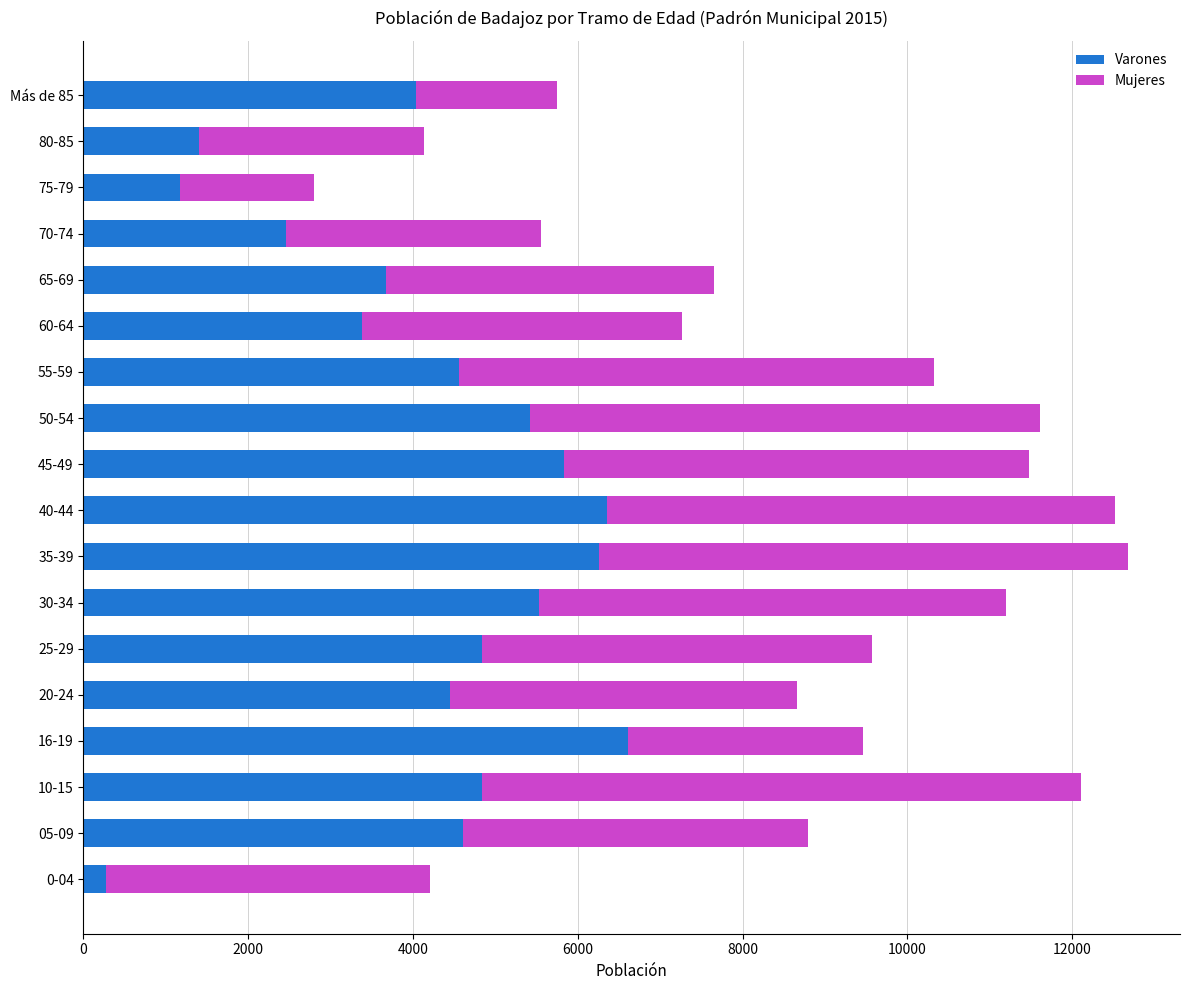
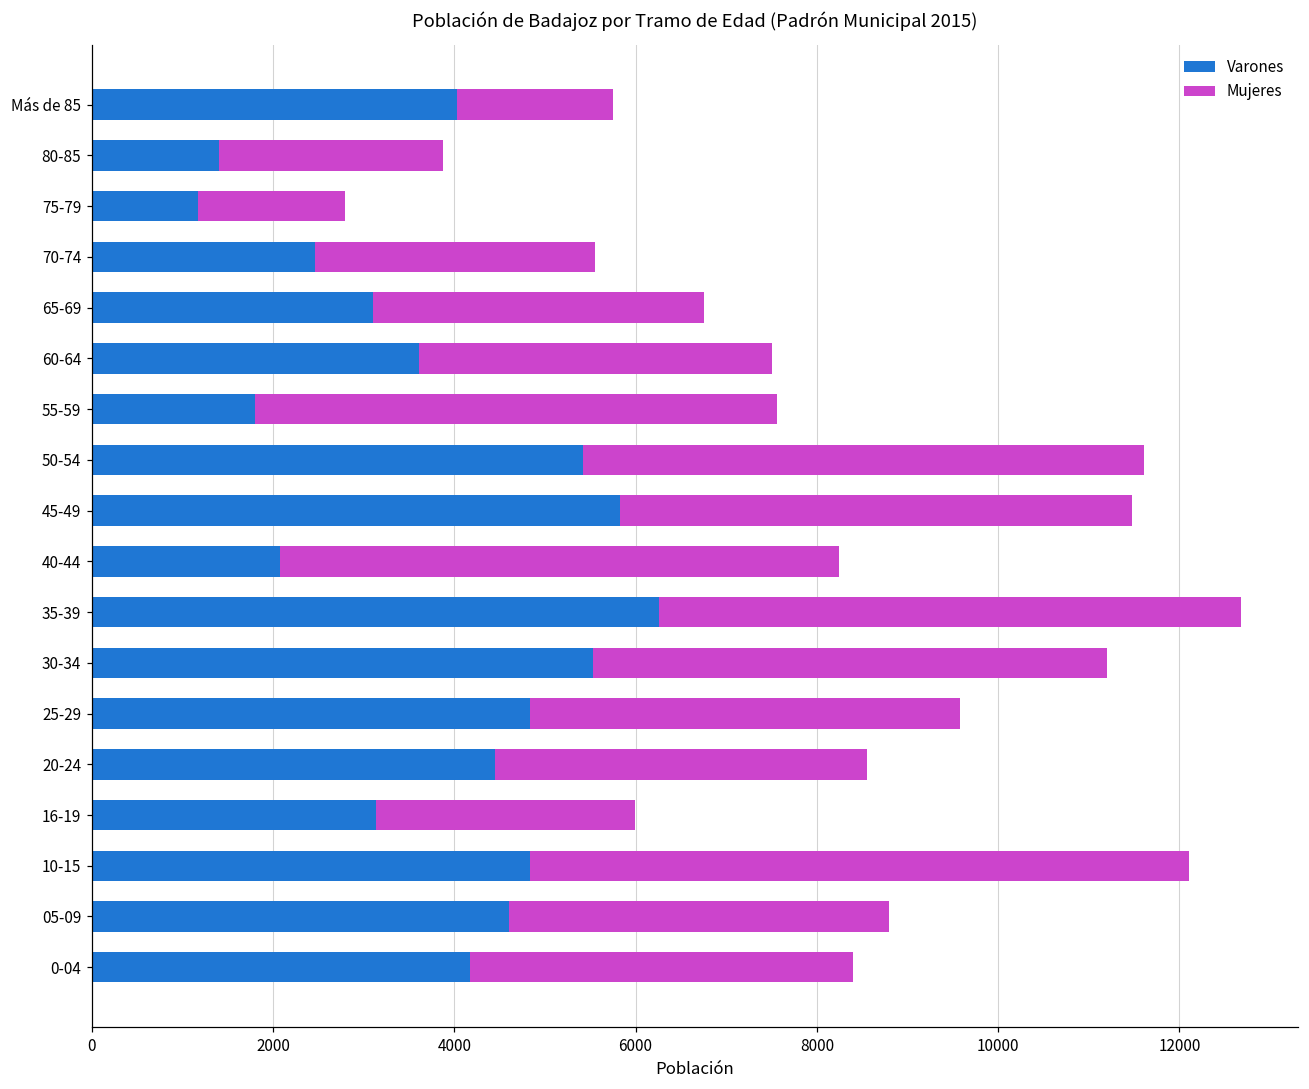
Mujeres, 80-85: 2700 -> 2500
Varones, 65-69: 3700 -> 3100
Mujeres, 65-69: 4000 -> 3700
Varones, 60-64: 3400 -> 3600
Varones, 55-59: 4600 -> 1800
Varones, 40-44: 6400 -> 2100
Mujeres, 20-24: 4200 -> 4100
Varones, 16-19: 6600 -> 3100
Varones, 0-04: 300 -> 4200
Mujeres, 0-04: 3900 -> 4200
